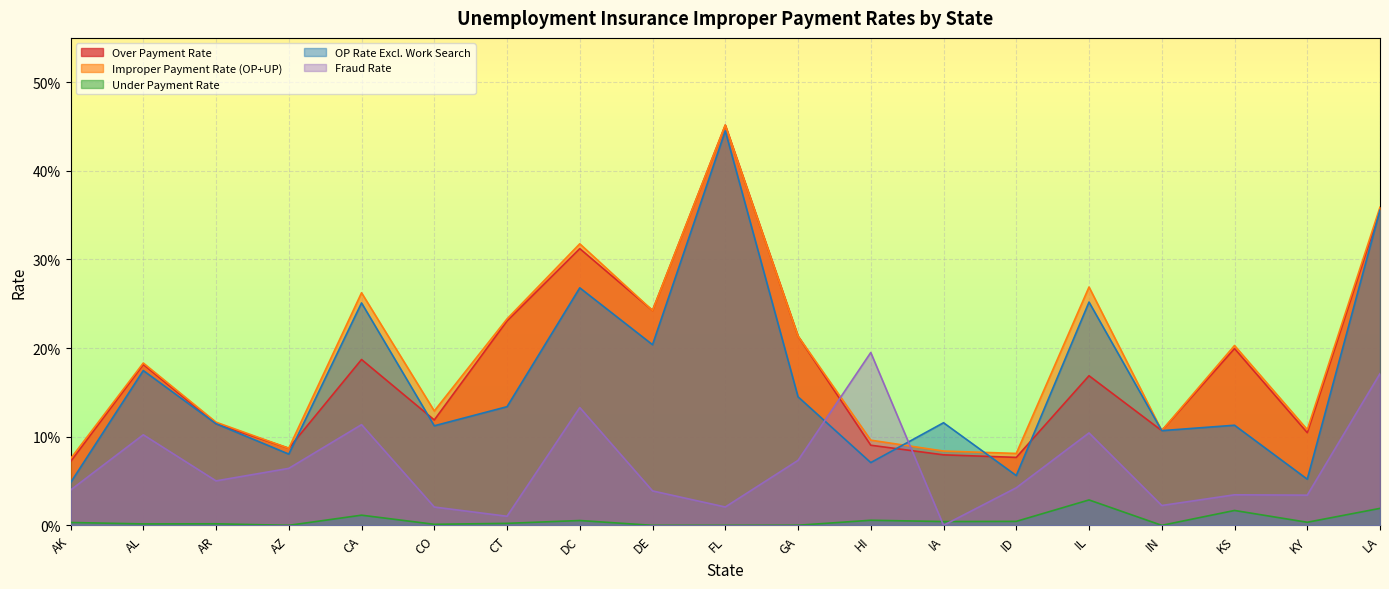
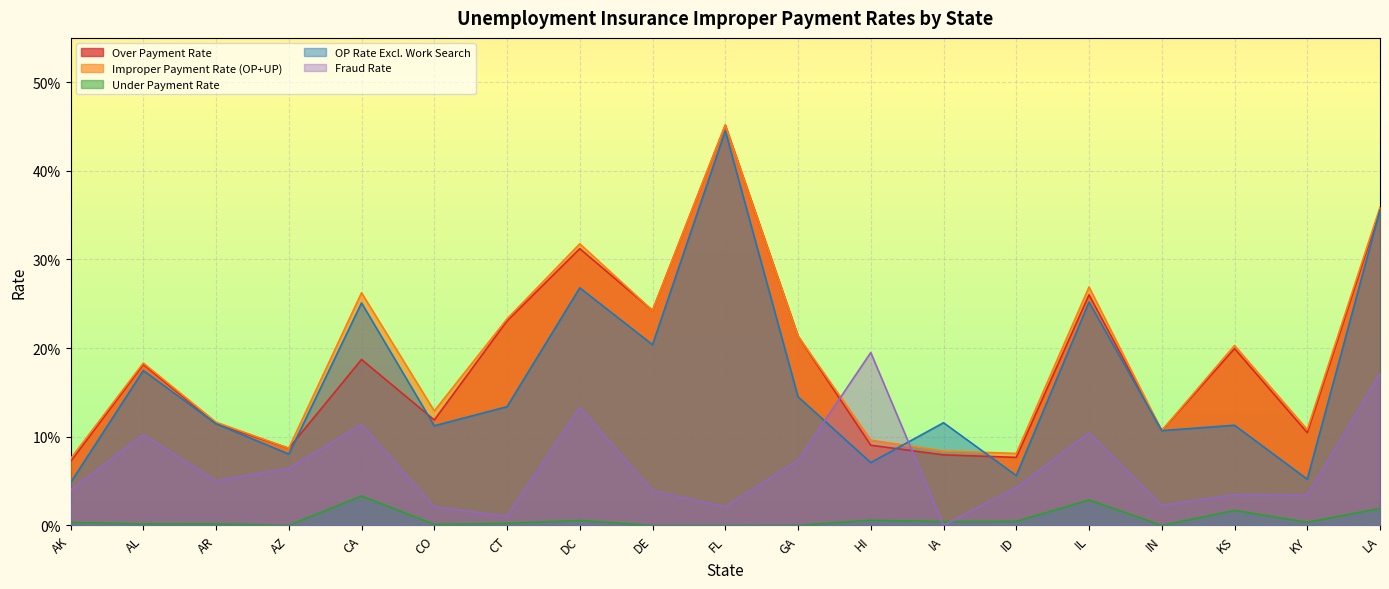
Under Payment Rate, CA: 1% -> 3%
Over Payment Rate, IL: 17% -> 26%
